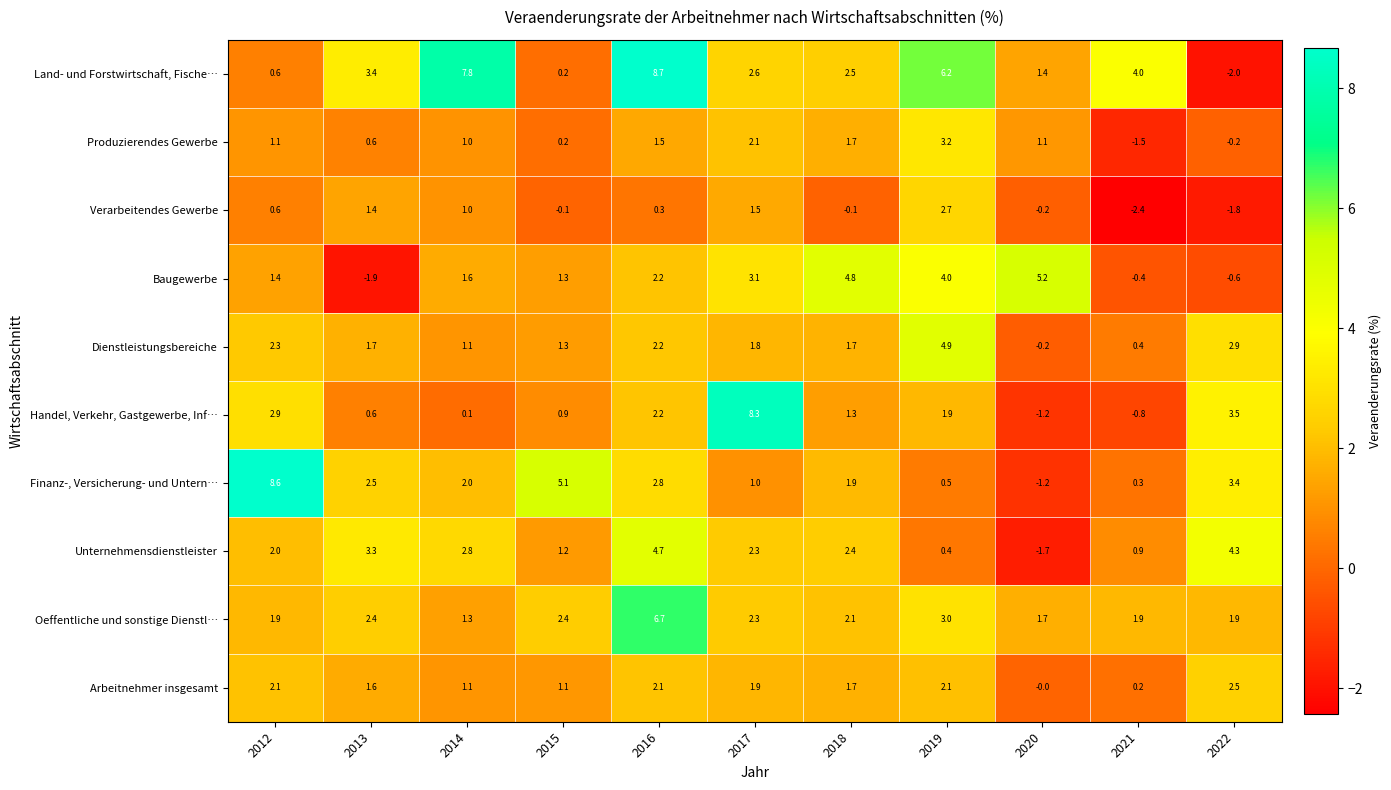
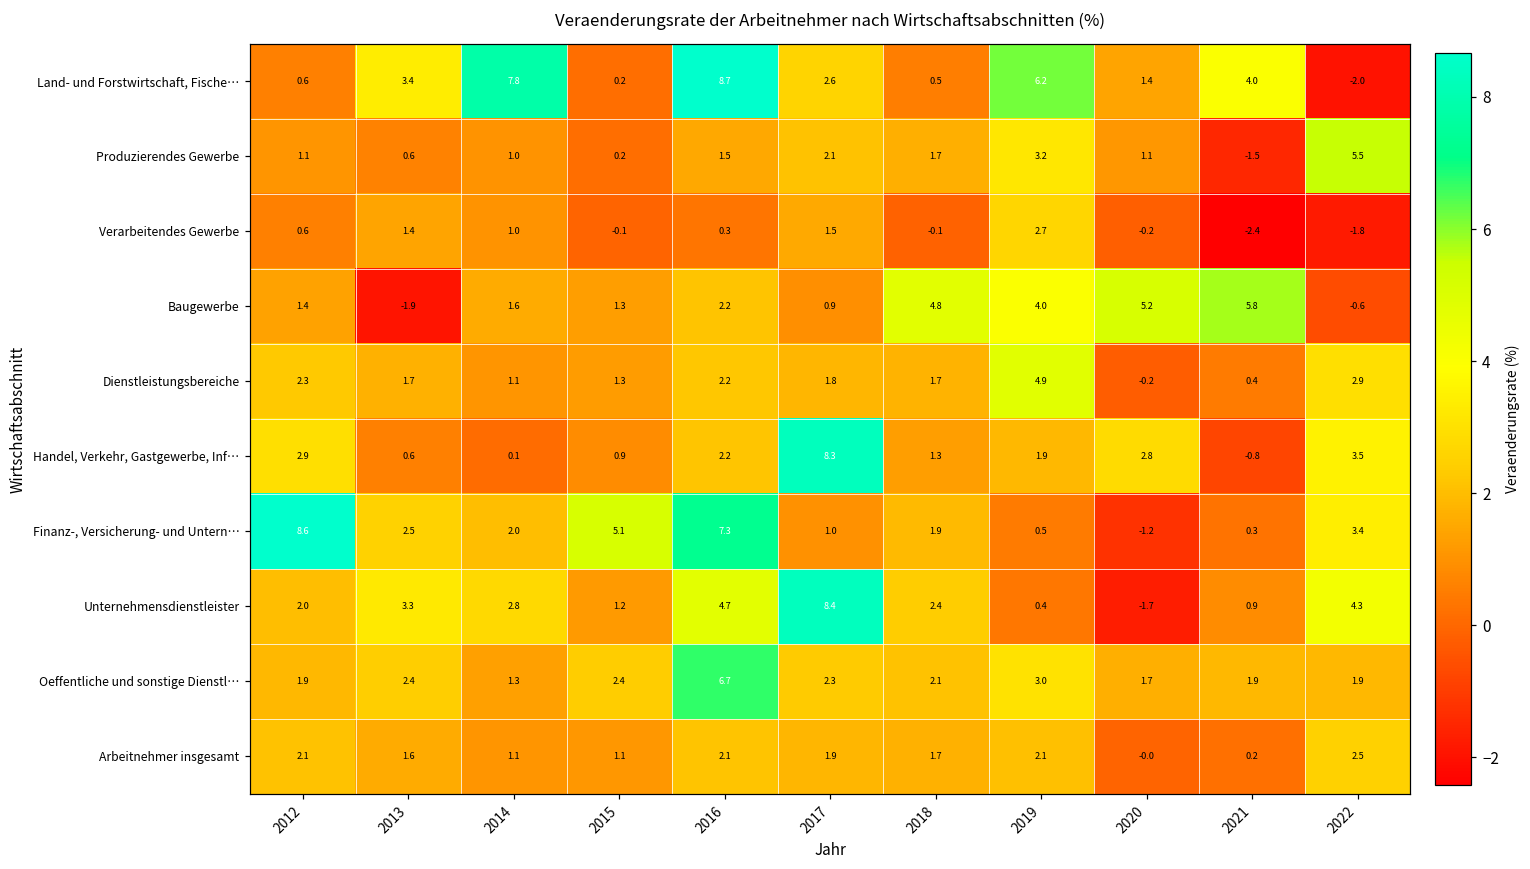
Land- und Forstwirtschaft, Fische…, 2018: 2.5 -> 0.5
Produzierendes Gewerbe, 2022: -0.2 -> 5.5
Baugewerbe, 2017: 3.1 -> 0.9
Baugewerbe, 2021: -0.4 -> 5.8
Handel, Verkehr, Gastgewerbe, Inf…, 2020: -1.2 -> 2.8
Finanz-, Versicherung- und Untern…, 2016: 2.8 -> 7.3
Unternehmensdienstleister, 2017: 2.3 -> 8.4
